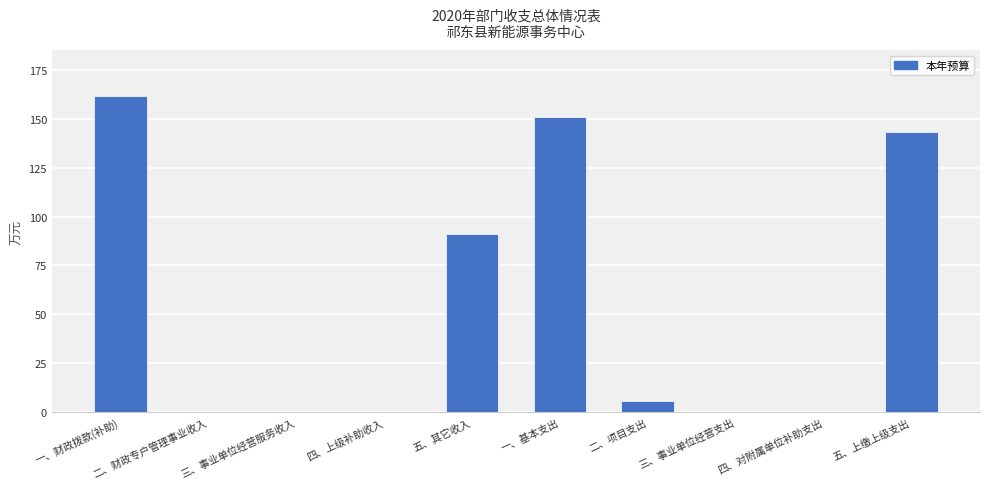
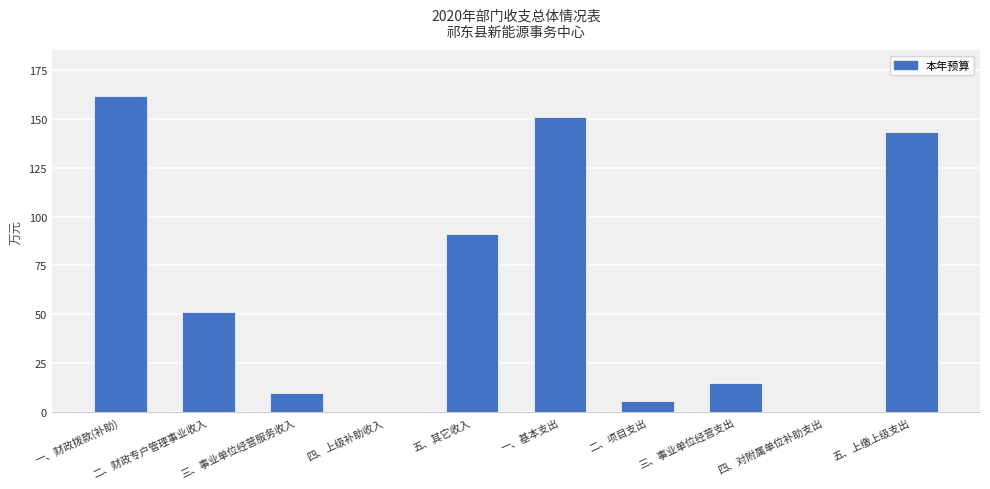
二、财政专户管理事业收入: 0 -> 51
三、事业单位经营服务收入: 0 -> 10
三、事业单位经营支出: 0 -> 15
